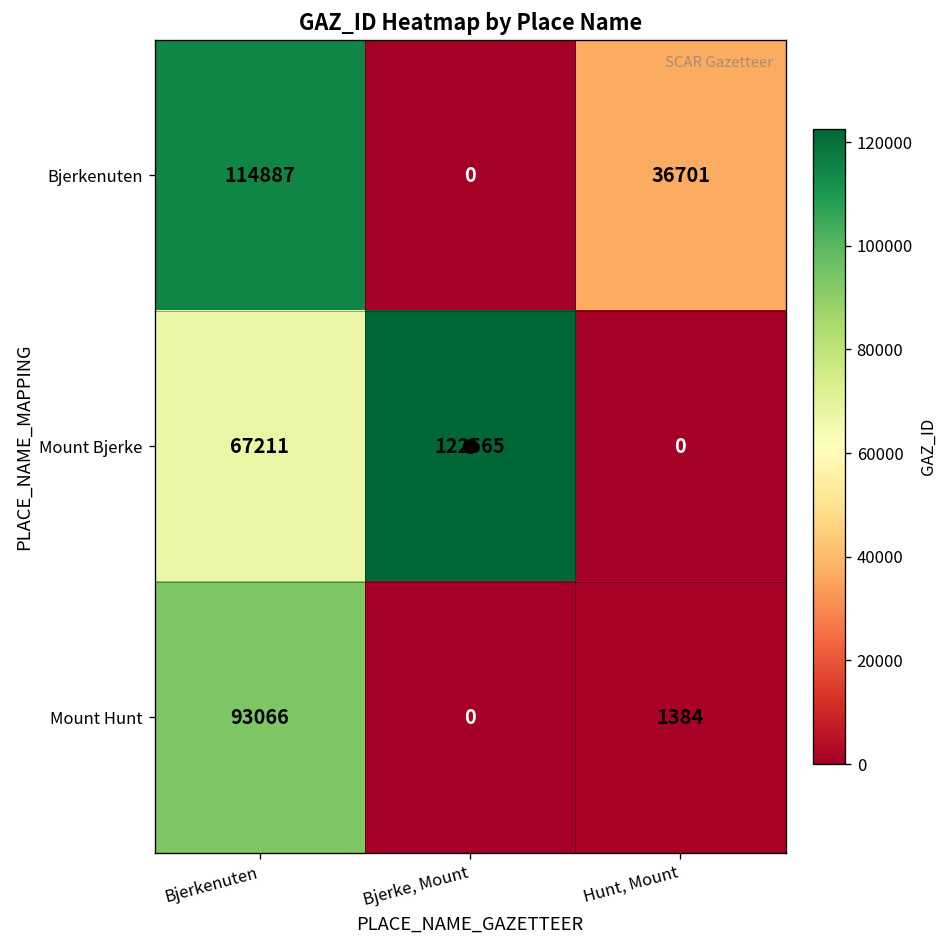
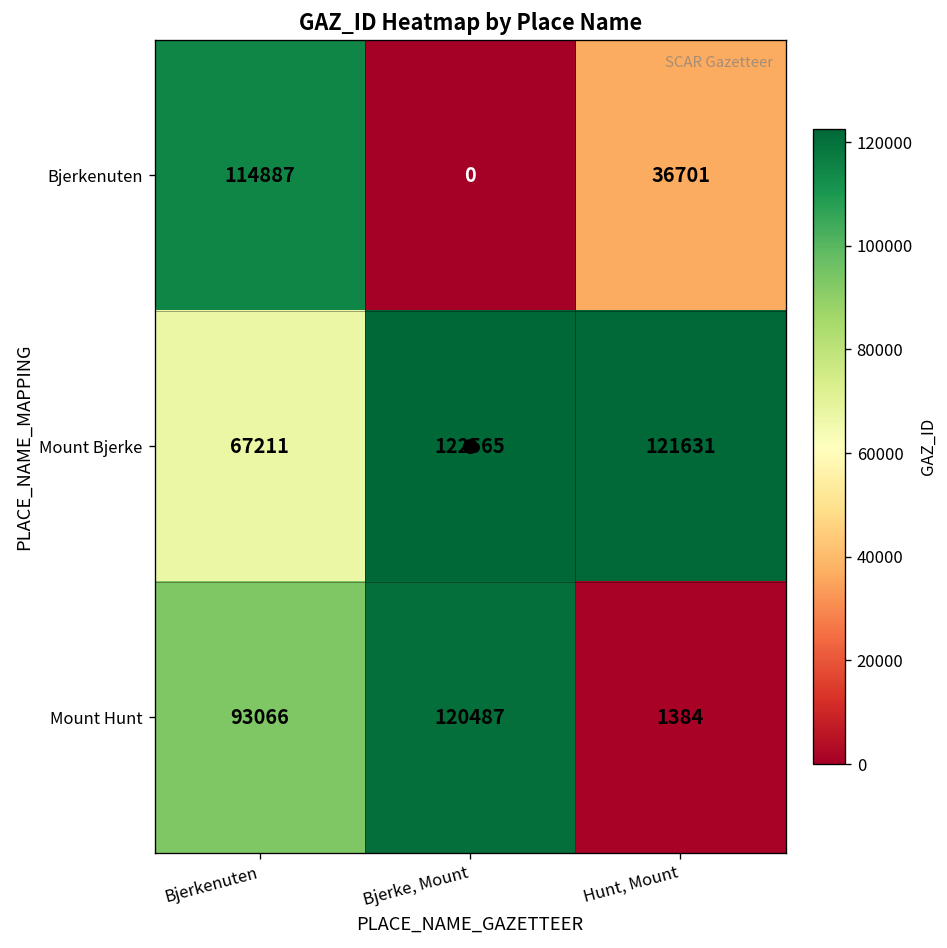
Mount Bjerke, Hunt, Mount: 0 -> 121631
Mount Hunt, Bjerke, Mount: 0 -> 120487
